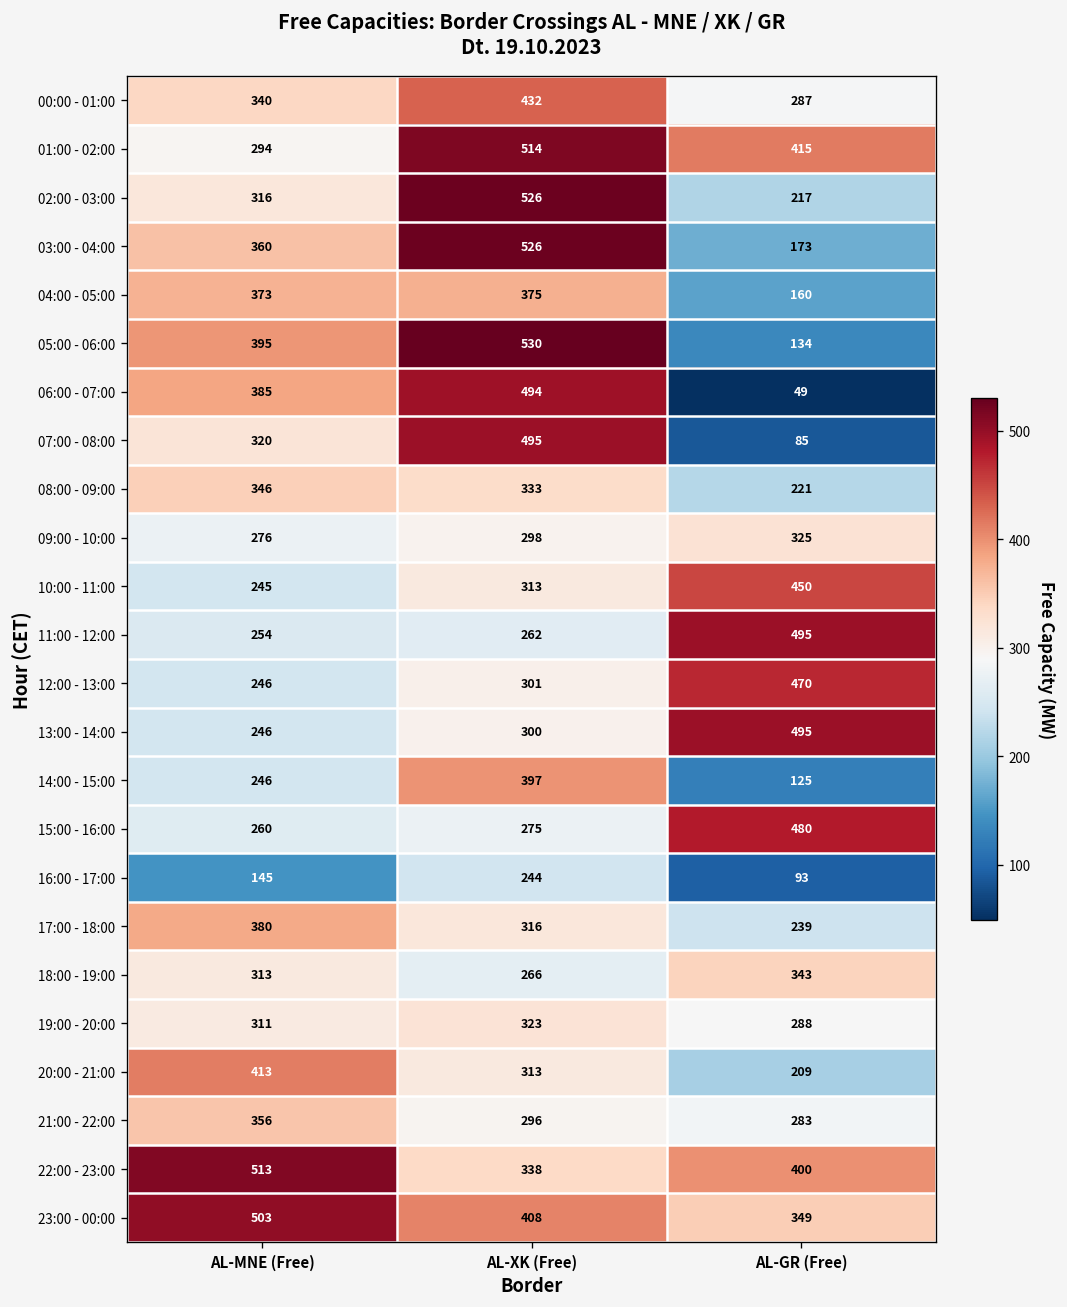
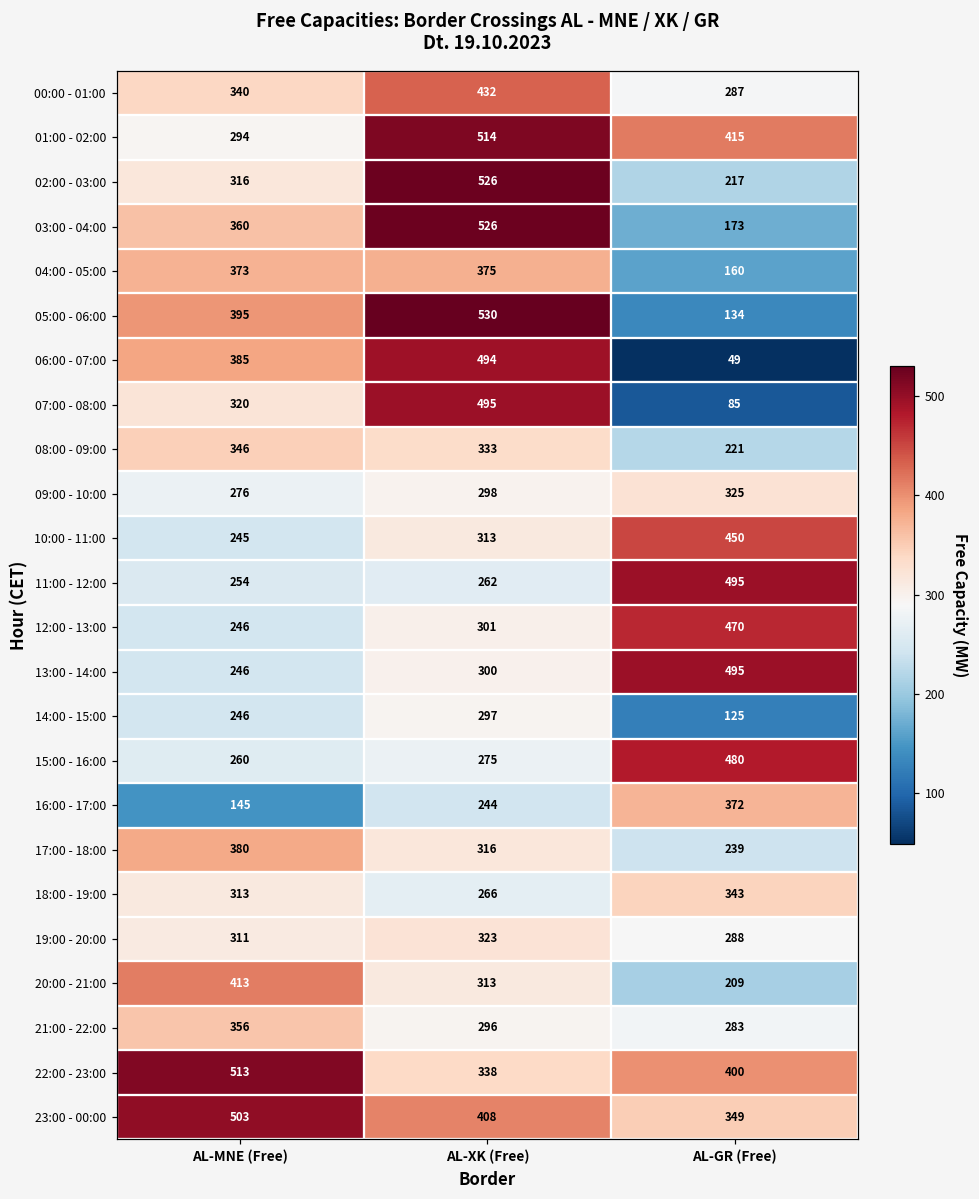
14:00 - 15:00, AL-XK (Free): 397 -> 297
16:00 - 17:00, AL-GR (Free): 93 -> 372
